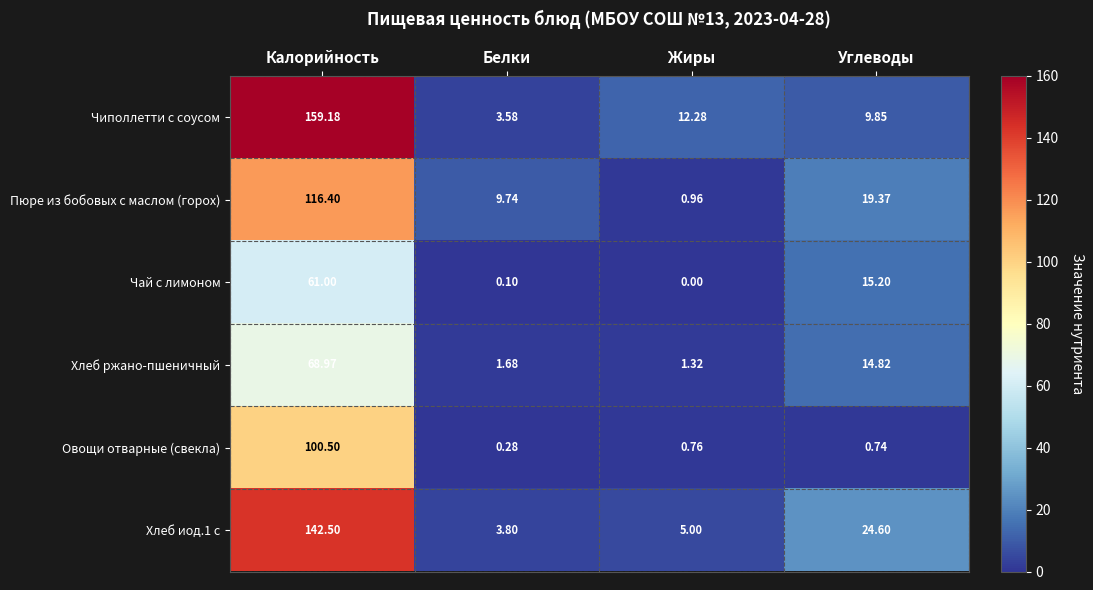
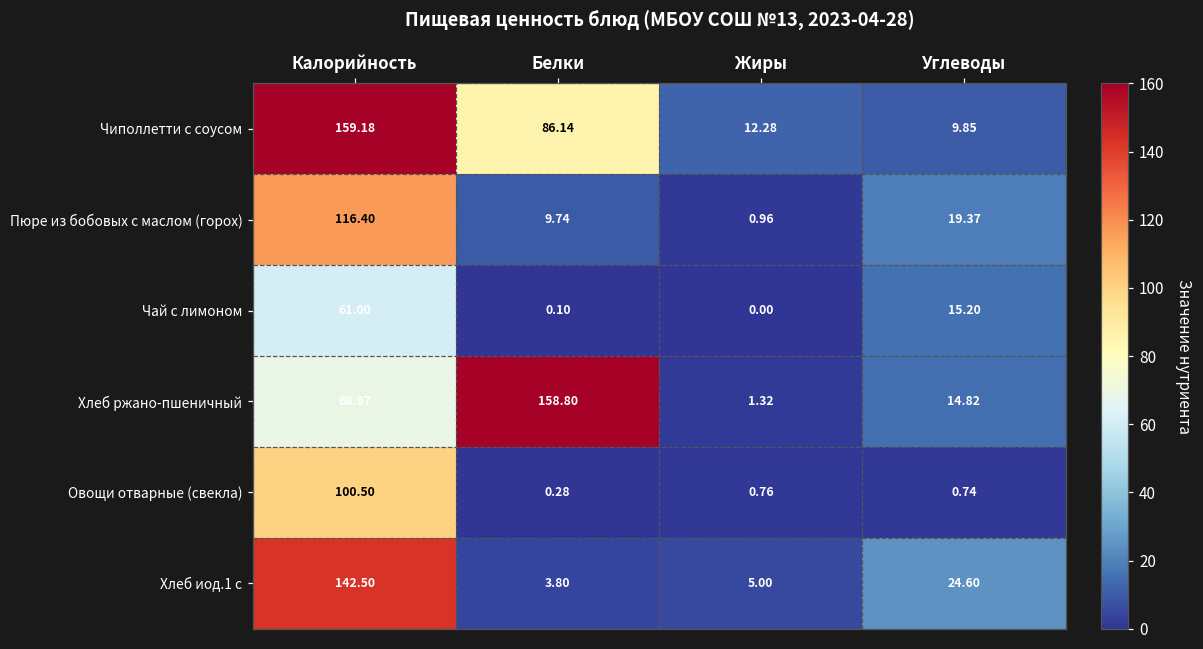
Чиполлетти с соусом, Белки: 3.58 -> 86.14
Хлеб ржано-пшеничный, Белки: 1.68 -> 158.80
